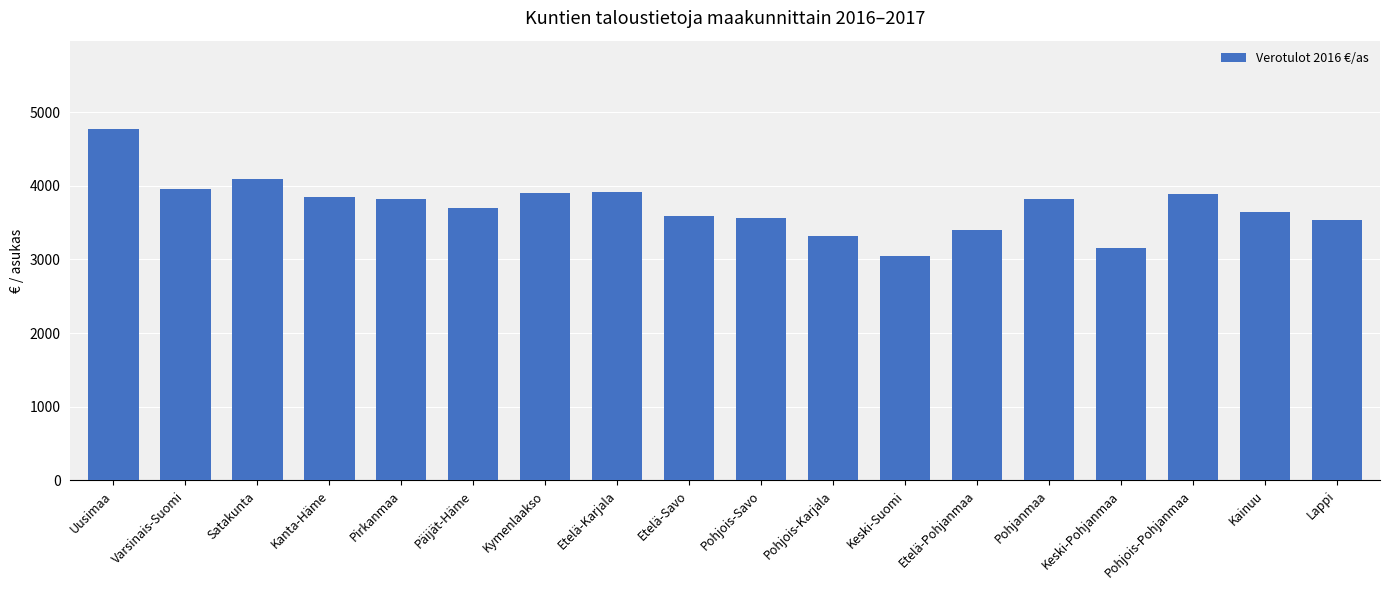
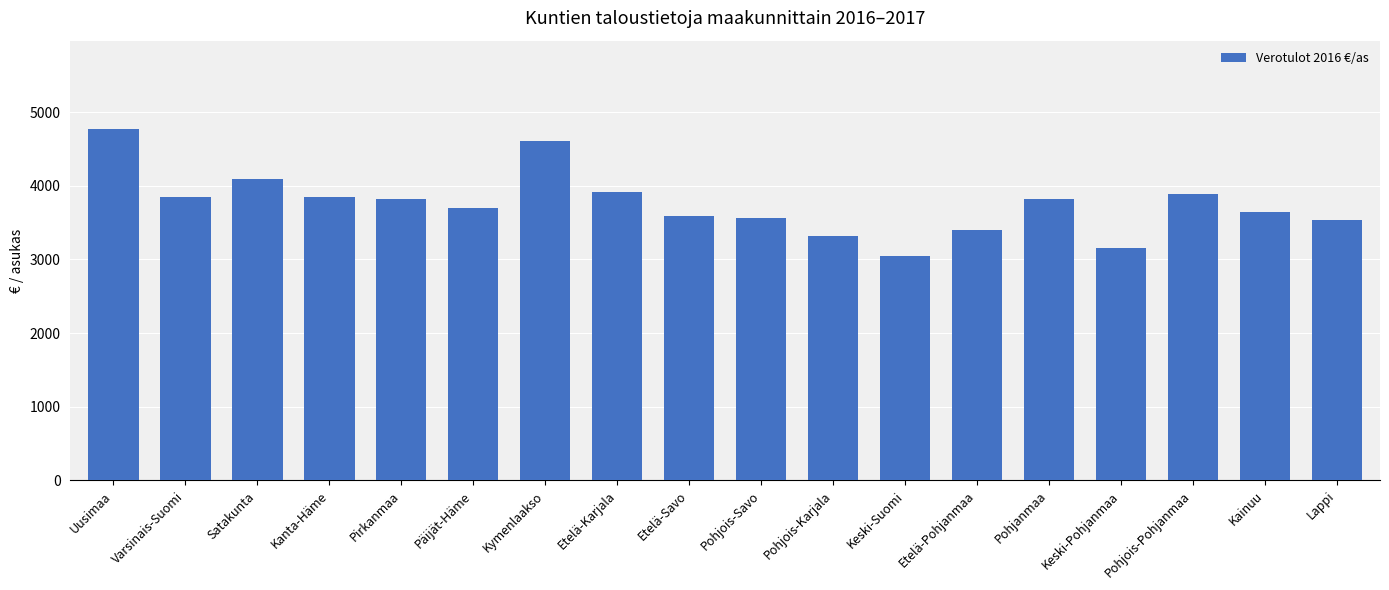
Varsinais-Suomi: 4000 -> 3900
Kymenlaakso: 3900 -> 4600
